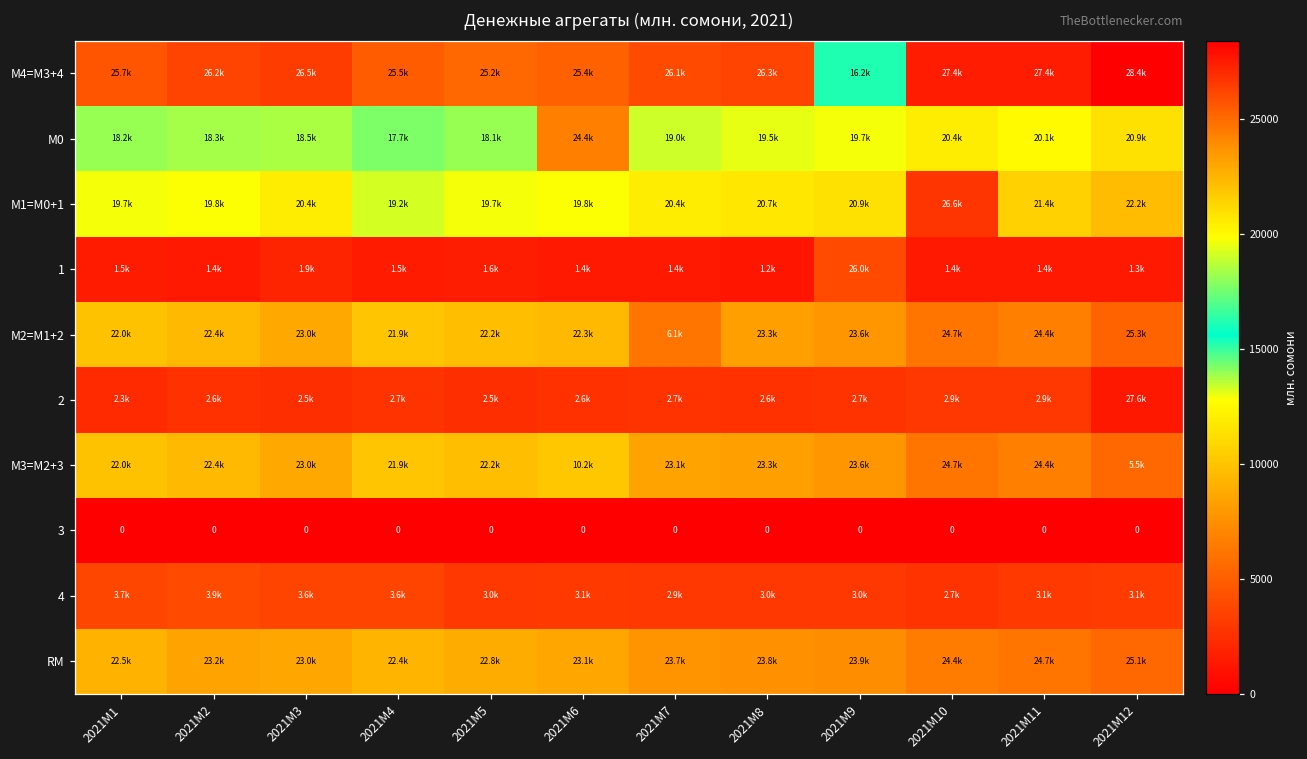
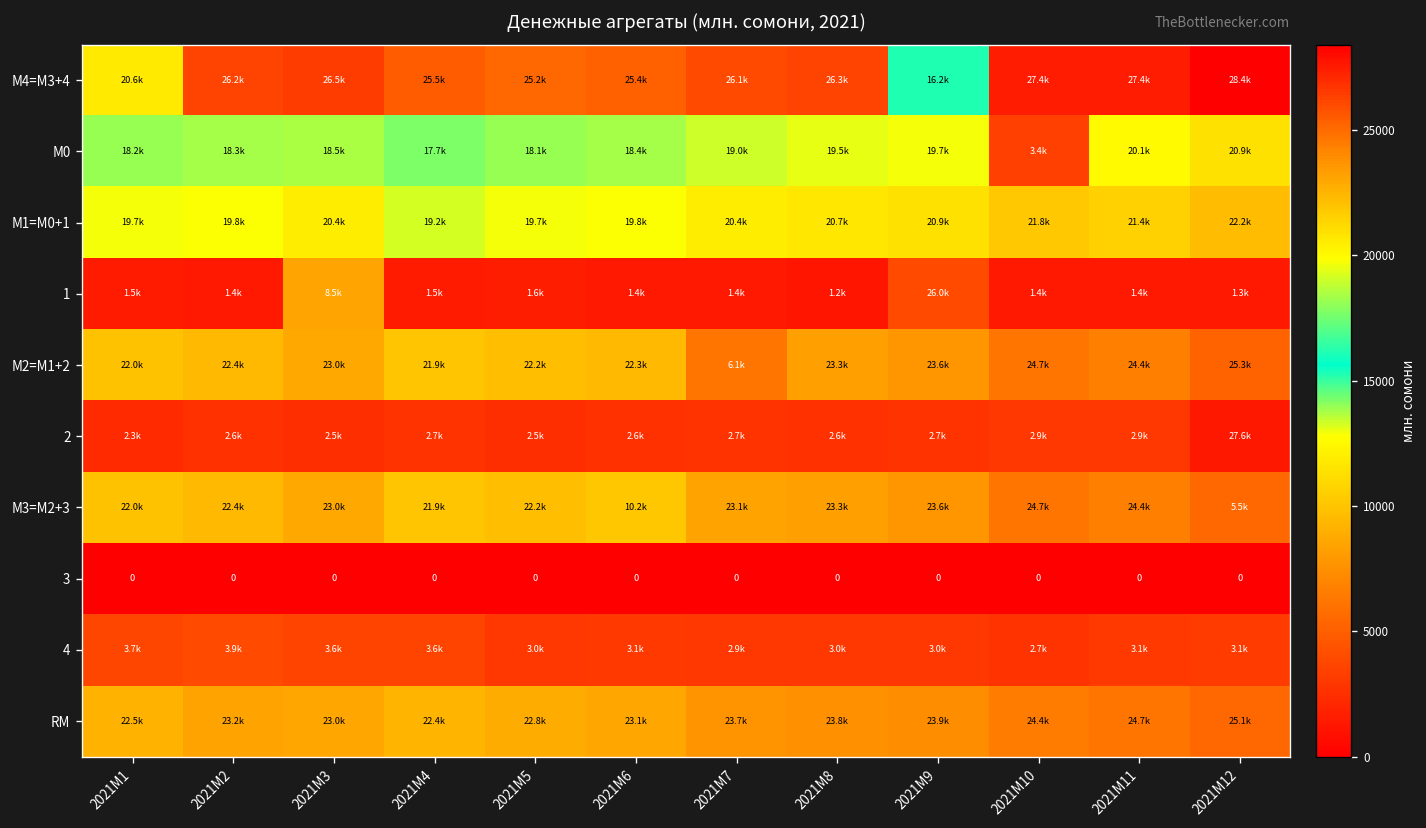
М4=M3+4, 2021M1: 25.7k -> 20.6k
М0, 2021M6: 24.4k -> 18.4k
М0, 2021M10: 20.4k -> 3.4k
М1=M0+1, 2021M10: 26.6k -> 21.8k
1, 2021M3: 1.9k -> 8.5k
